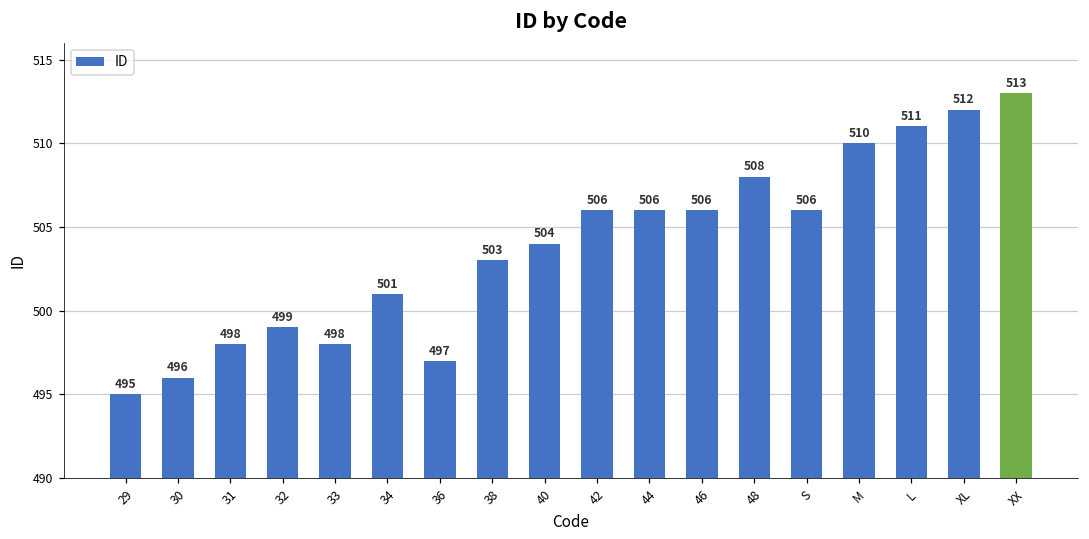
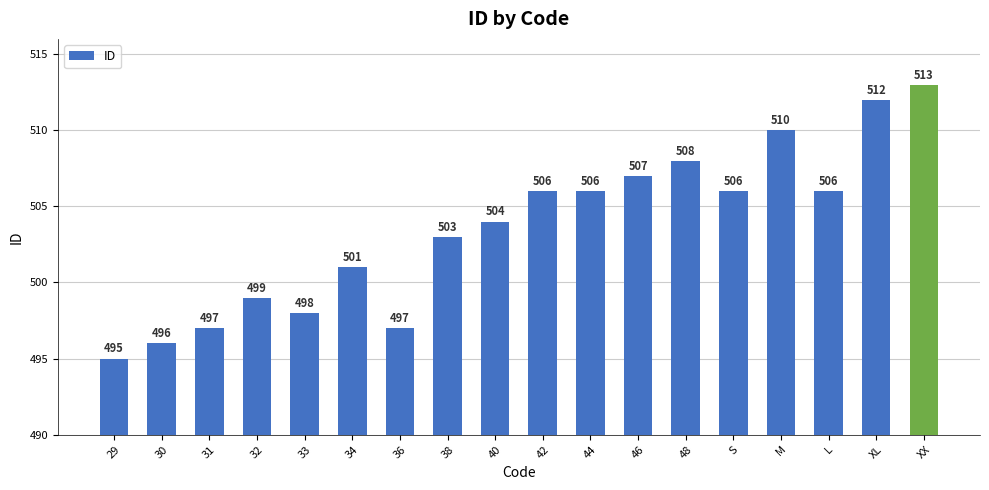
31: 498 -> 497
46: 506 -> 507
L: 511 -> 506
